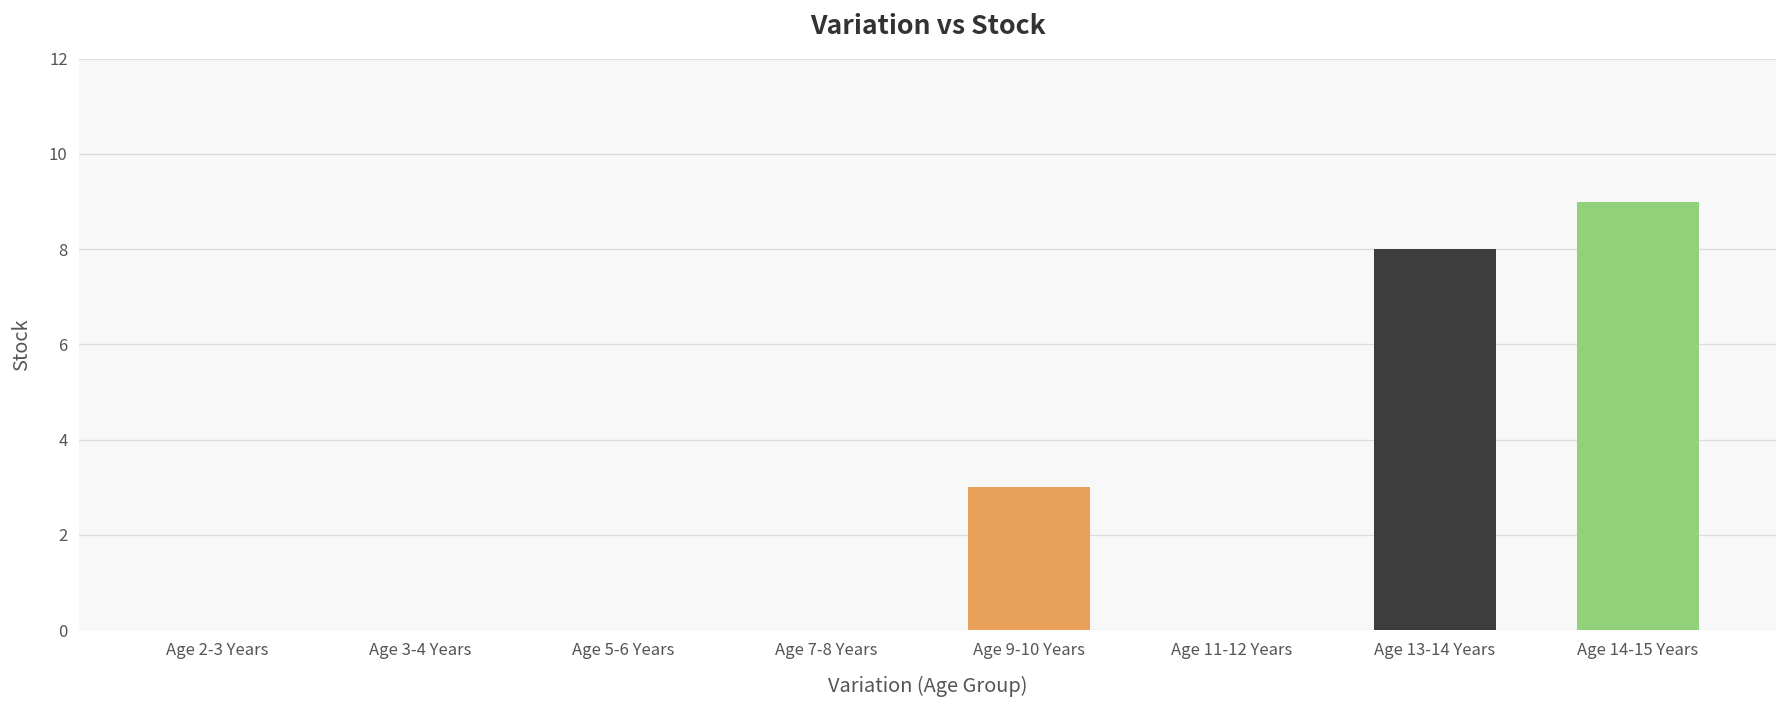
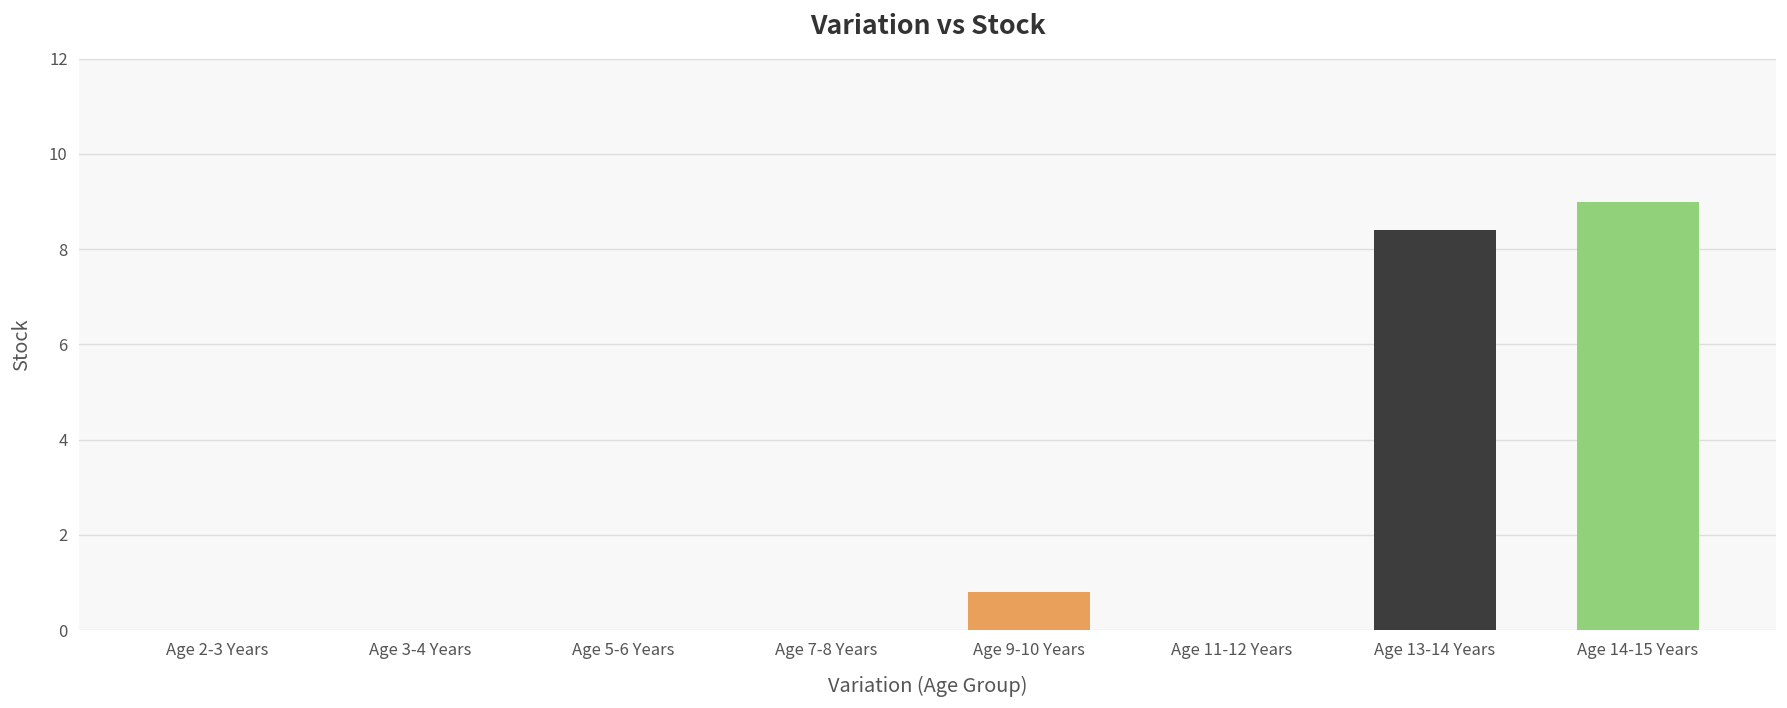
Age 9-10 Years: 3.0 -> 0.8
Age 13-14 Years: 8.0 -> 8.4
